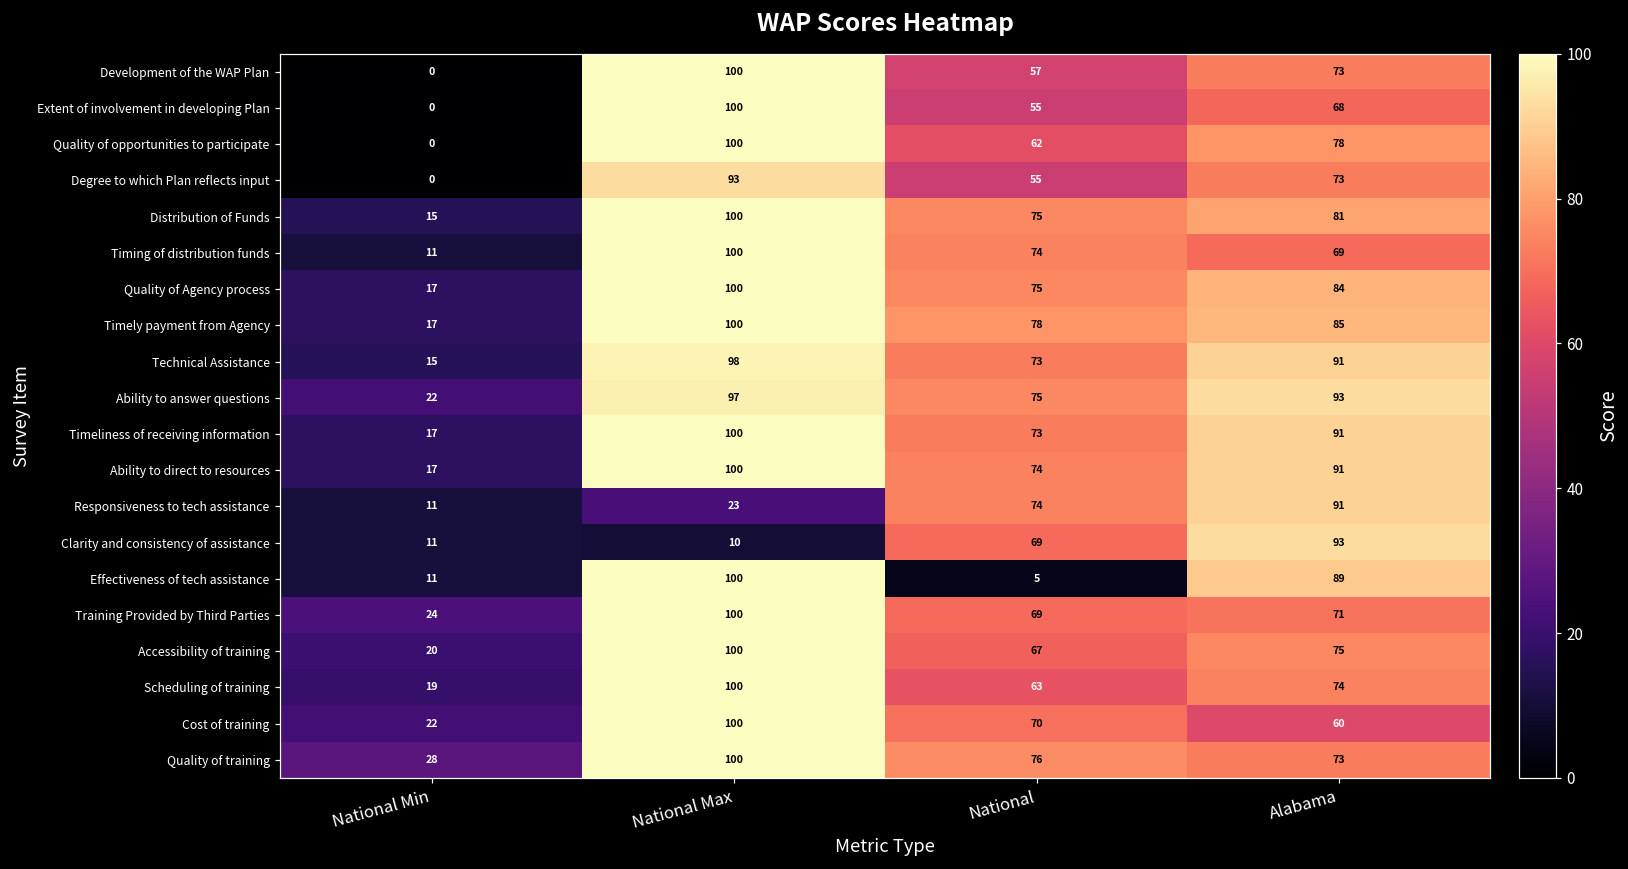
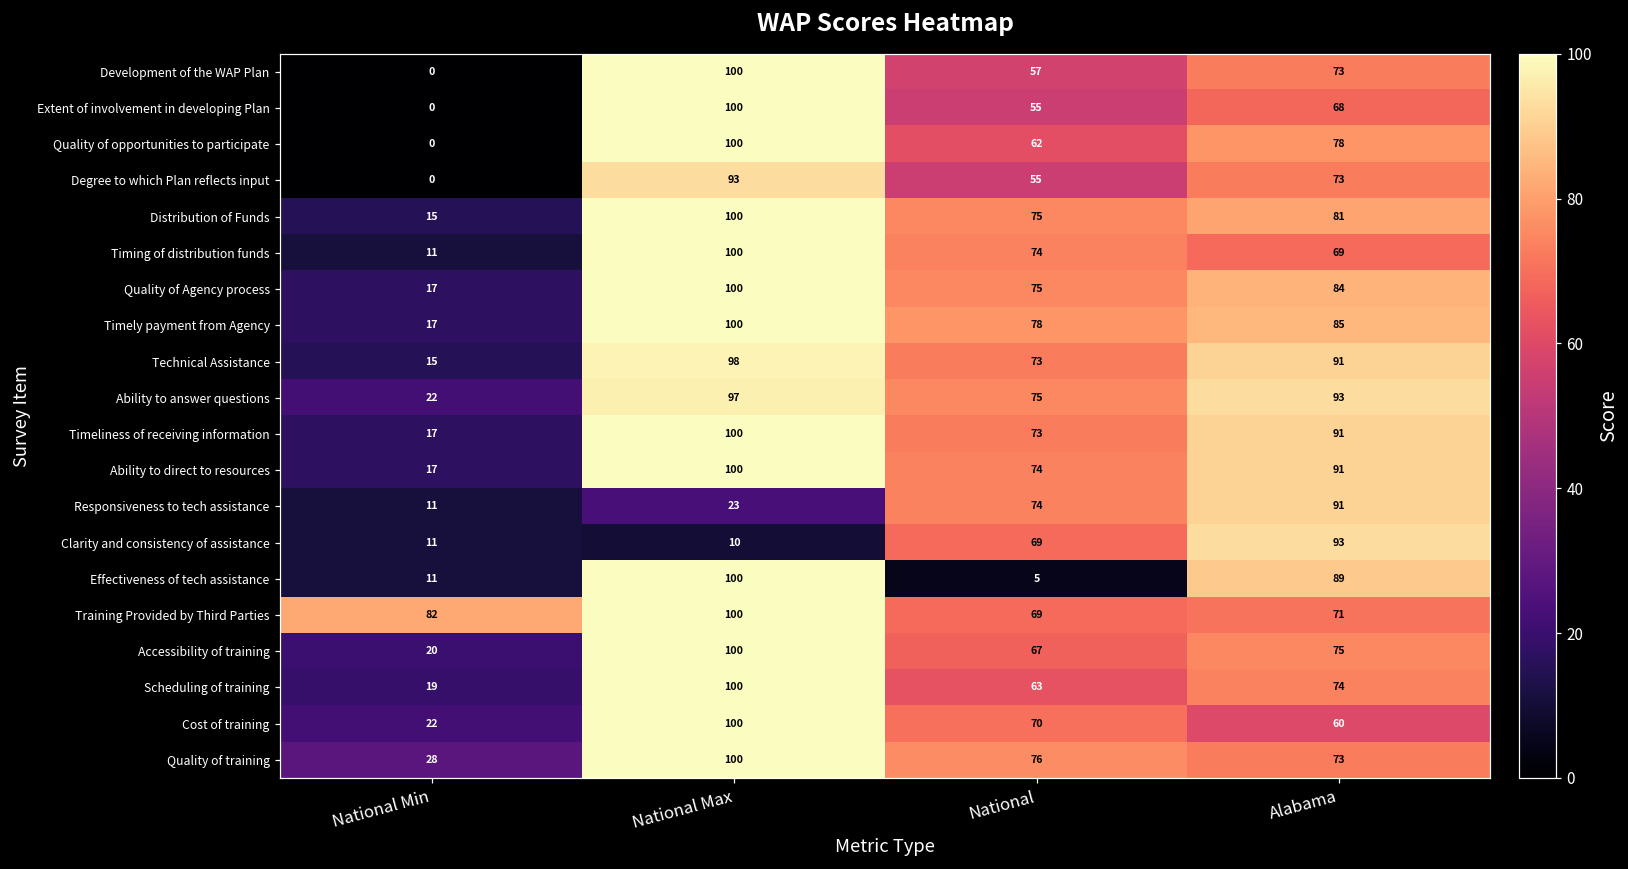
Training Provided by Third Parties, National Min: 24 -> 82
